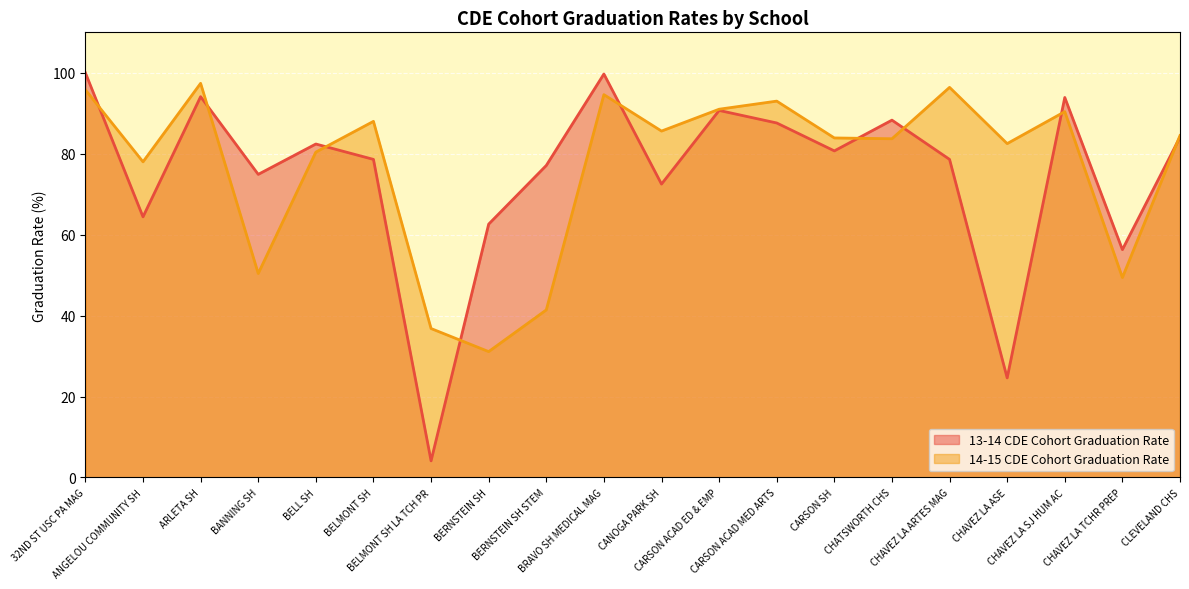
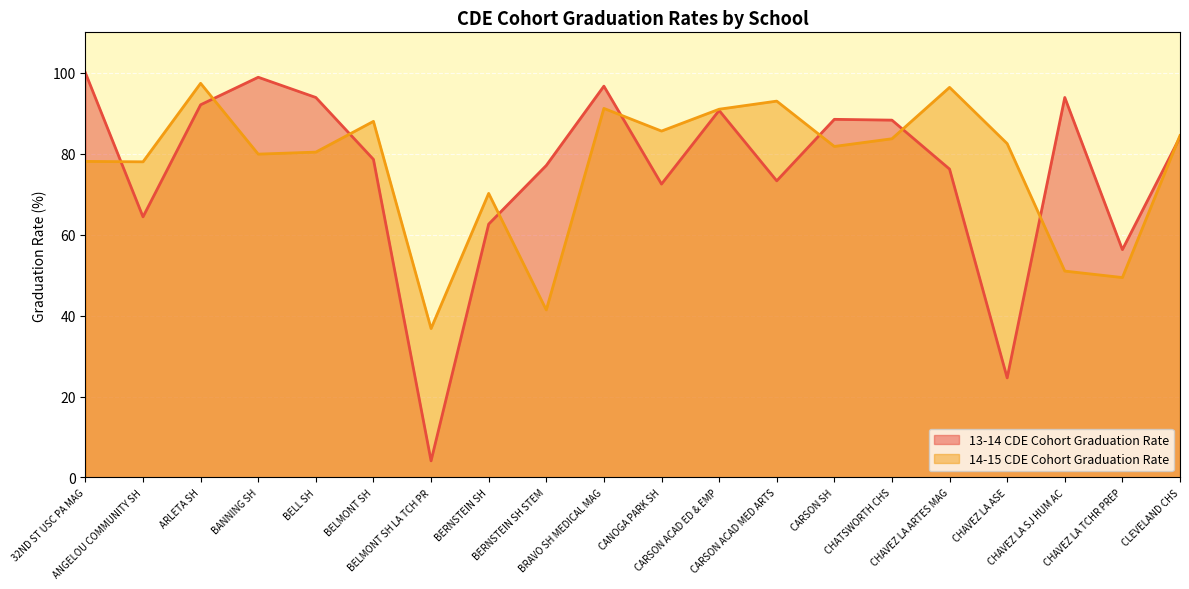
14-15 CDE Cohort Graduation Rate, 32ND ST USC PA MAG: 96 -> 78
13-14 CDE Cohort Graduation Rate, ARLETA SH: 94 -> 92
13-14 CDE Cohort Graduation Rate, BANNING SH: 75 -> 99
14-15 CDE Cohort Graduation Rate, BANNING SH: 50 -> 80
13-14 CDE Cohort Graduation Rate, BELL SH: 82 -> 94
14-15 CDE Cohort Graduation Rate, BERNSTEIN SH: 31 -> 70
13-14 CDE Cohort Graduation Rate, BRAVO SH MEDICAL MAG: 100 -> 97
14-15 CDE Cohort Graduation Rate, BRAVO SH MEDICAL MAG: 95 -> 91
13-14 CDE Cohort Graduation Rate, CARSON ACAD MED ARTS: 88 -> 73
13-14 CDE Cohort Graduation Rate, CARSON SH: 81 -> 89
14-15 CDE Cohort Graduation Rate, CARSON SH: 84 -> 82
13-14 CDE Cohort Graduation Rate, CHAVEZ LA ARTES MAG: 79 -> 76
14-15 CDE Cohort Graduation Rate, CHAVEZ LA SJ HUM AC: 90 -> 51
